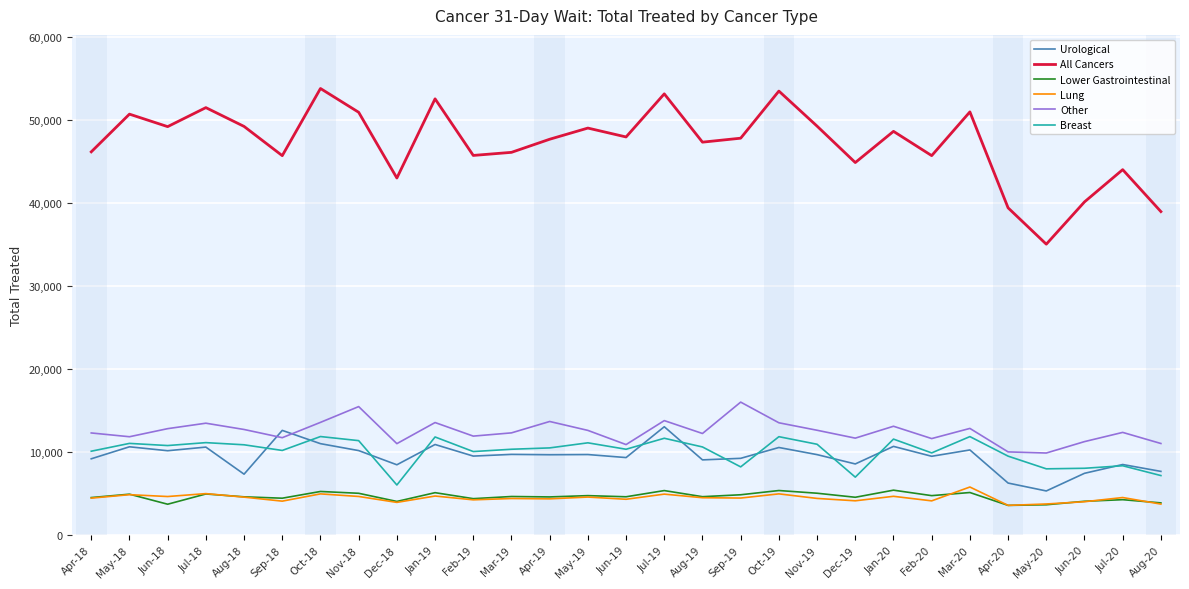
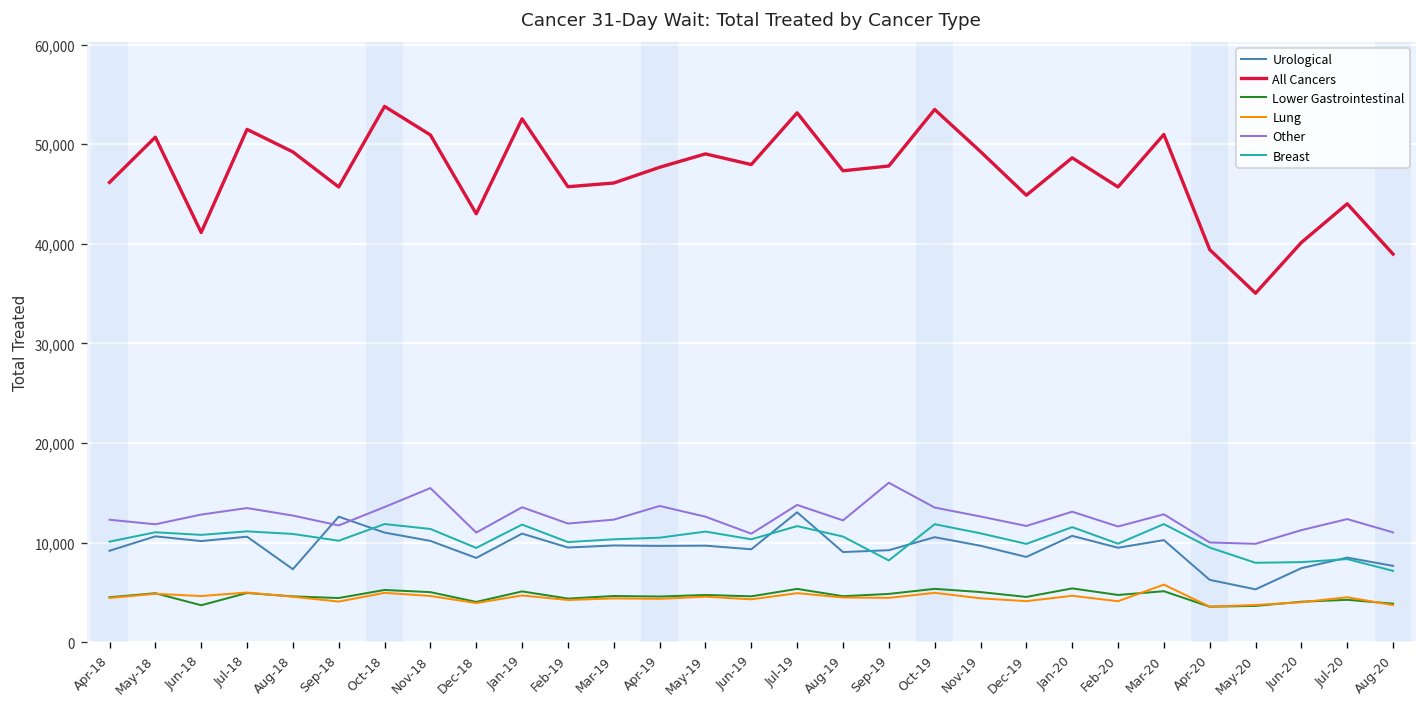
All Cancers, Jun-18: 49,000 -> 41,000
Breast, Dec-18: 6,000 -> 9,000
Breast, Dec-19: 7,000 -> 10,000
